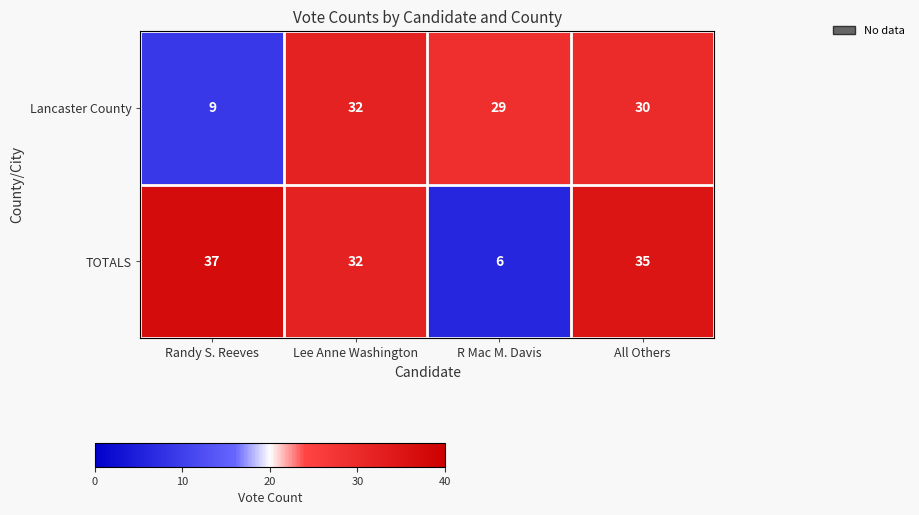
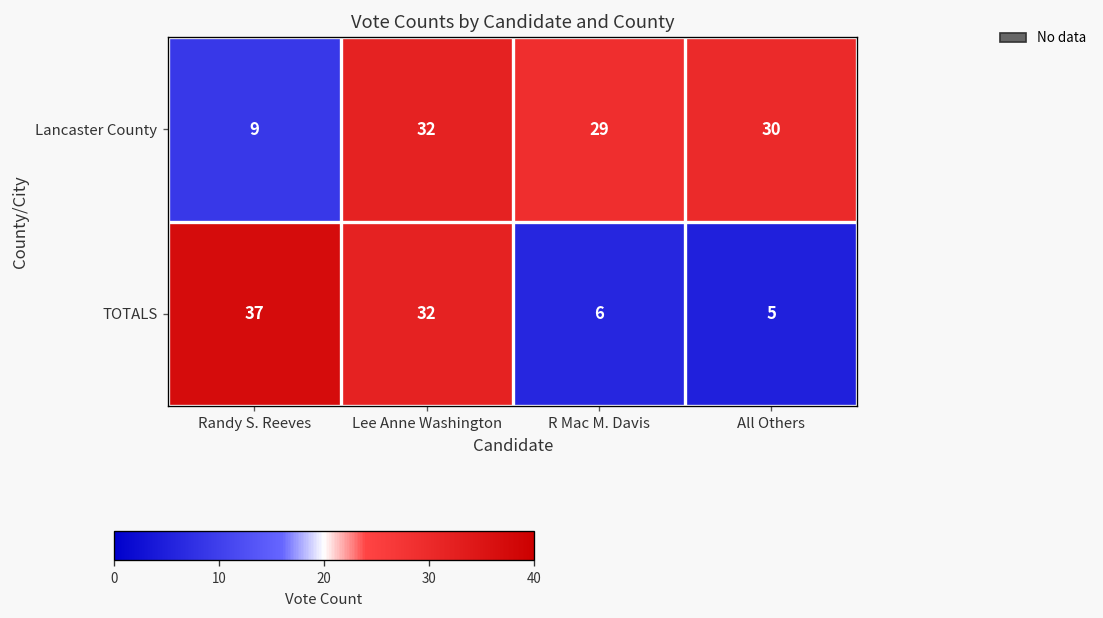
TOTALS, All Others: 35 -> 5
